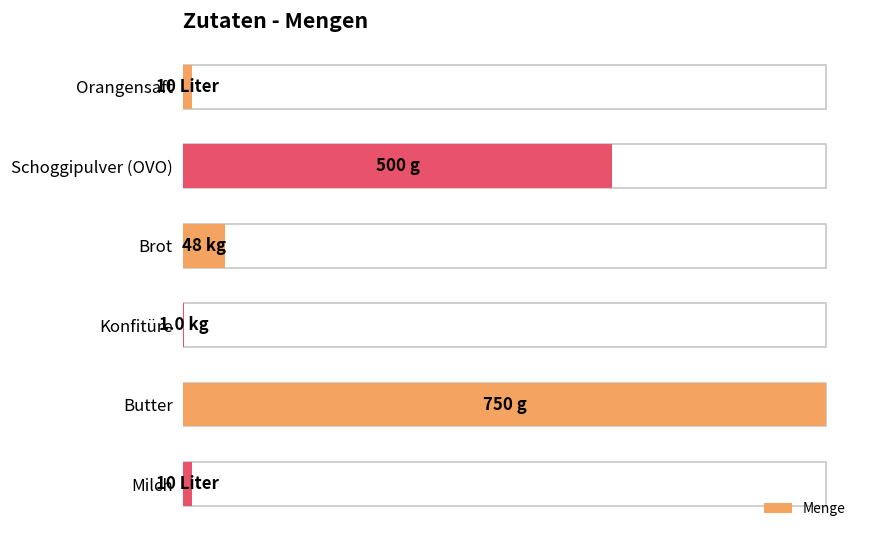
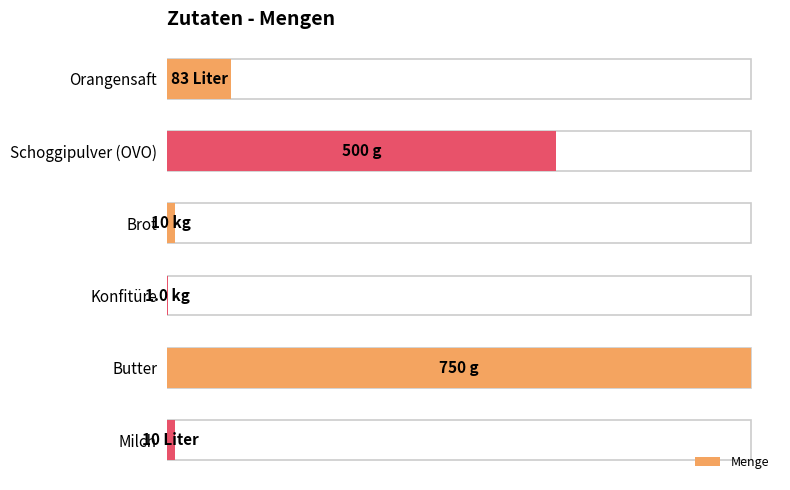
Menge, Orangensaft: 10 -> 83
Menge, Brot: 48 -> 10
